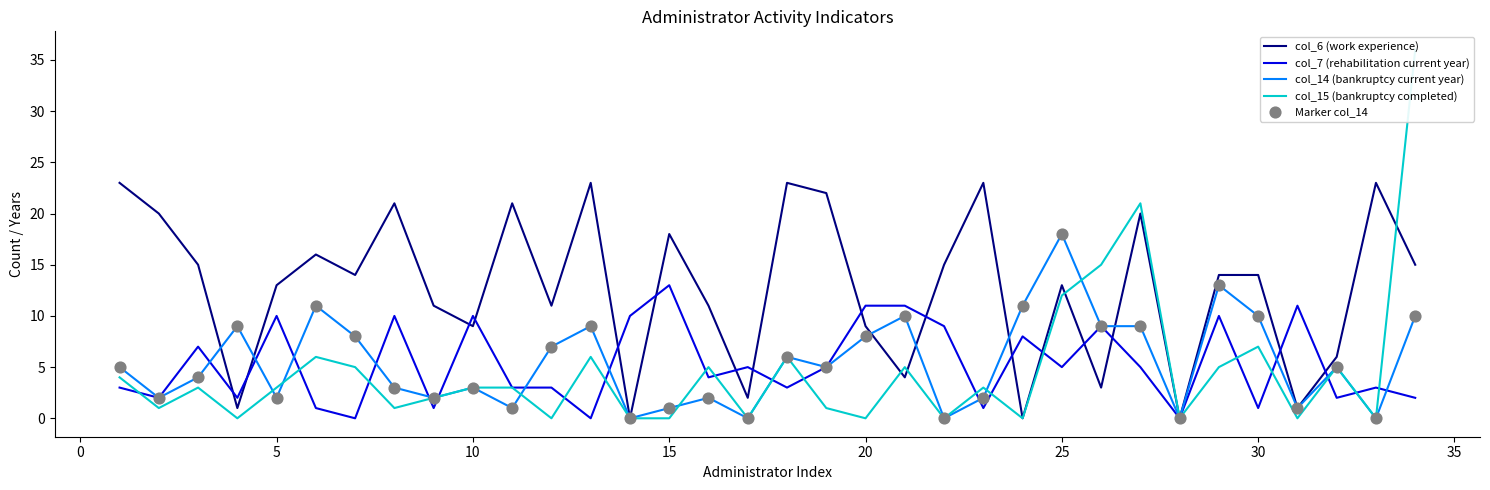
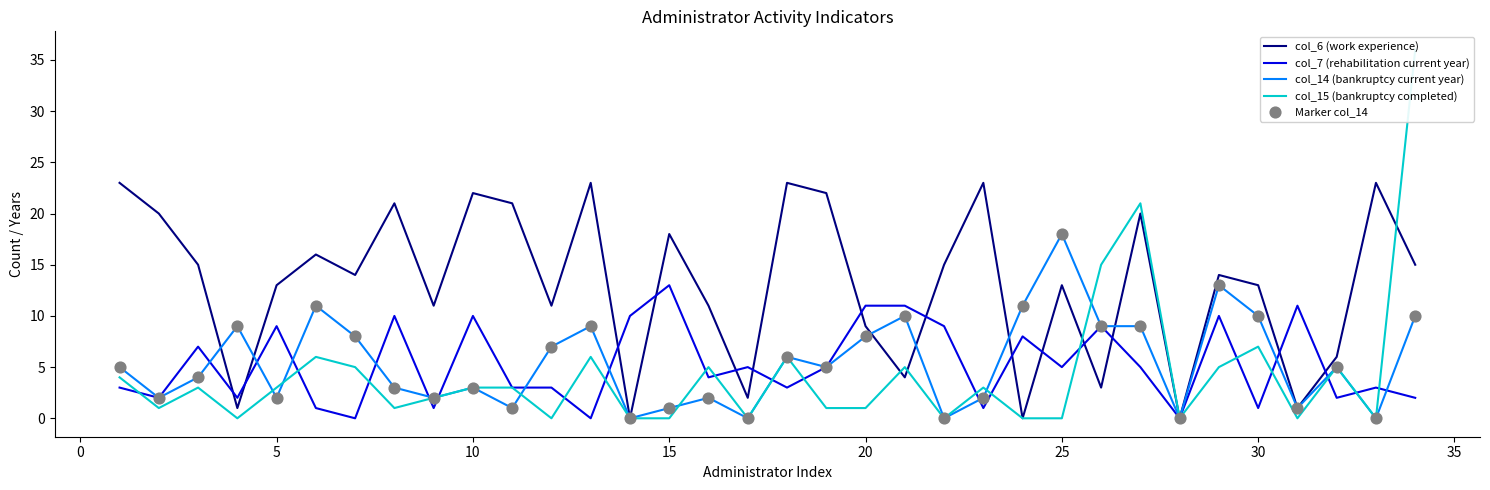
col_7 (rehabilitation current year), 5: 10 -> 9
col_6 (work experience), 10: 9 -> 22
col_15 (bankruptcy completed), 20: 0 -> 1
col_15 (bankruptcy completed), 25: 12 -> 0
col_6 (work experience), 30: 14 -> 13
